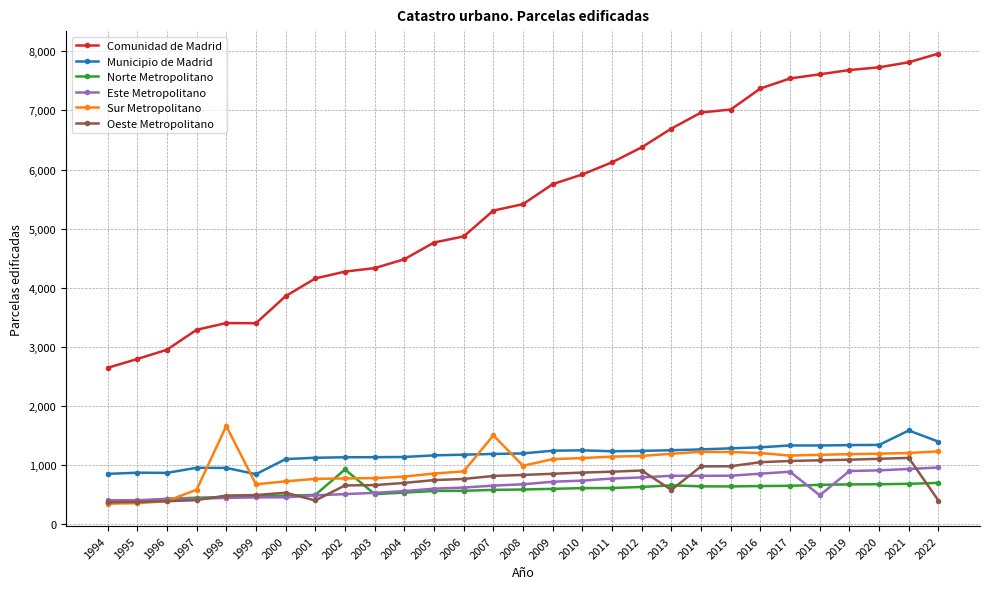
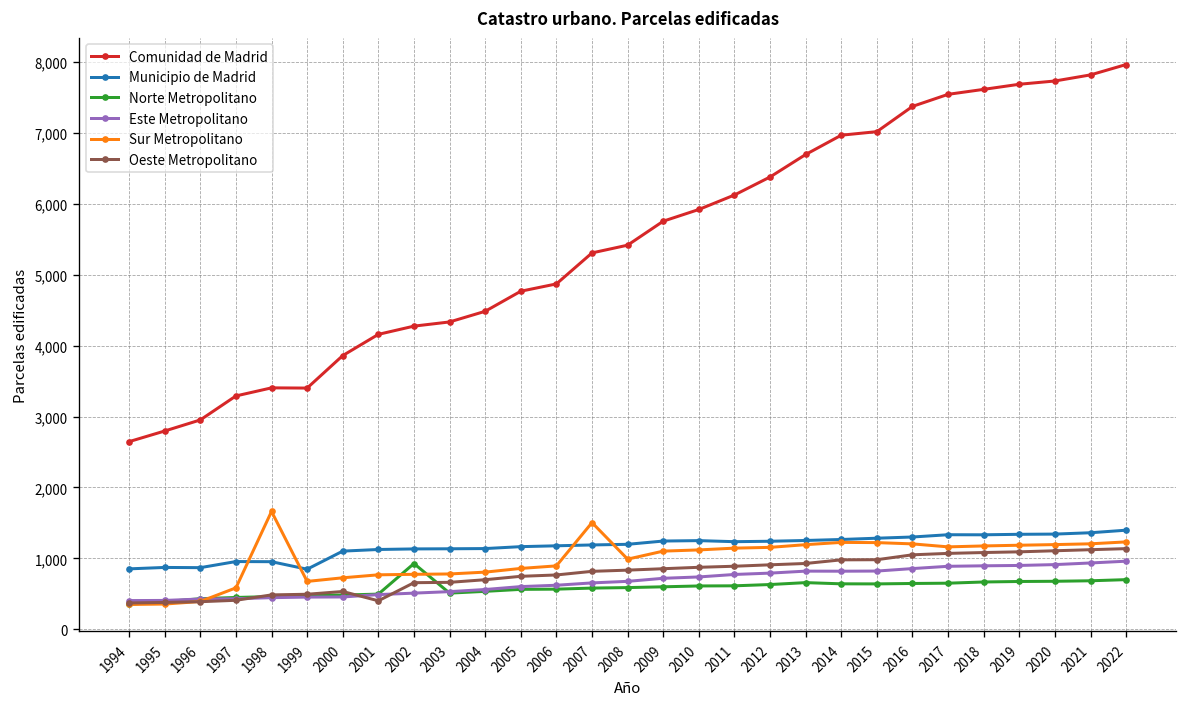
Oeste Metropolitano, 2013: 600 -> 900
Este Metropolitano, 2018: 500 -> 900
Municipio de Madrid, 2021: 1,600 -> 1,400
Oeste Metropolitano, 2022: 400 -> 1,100
